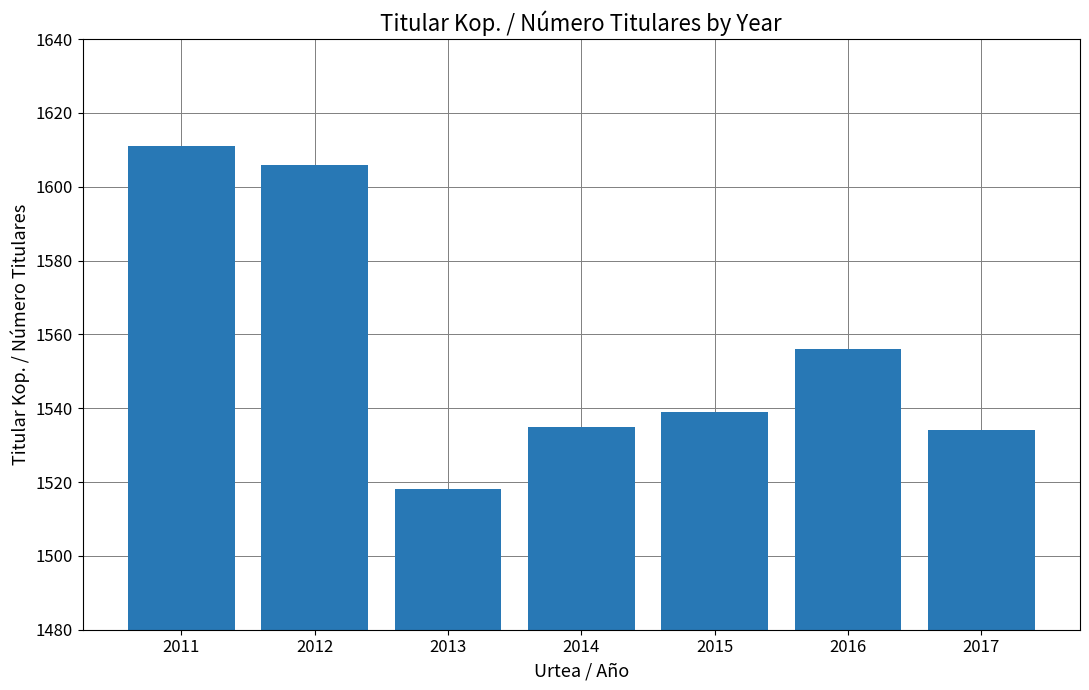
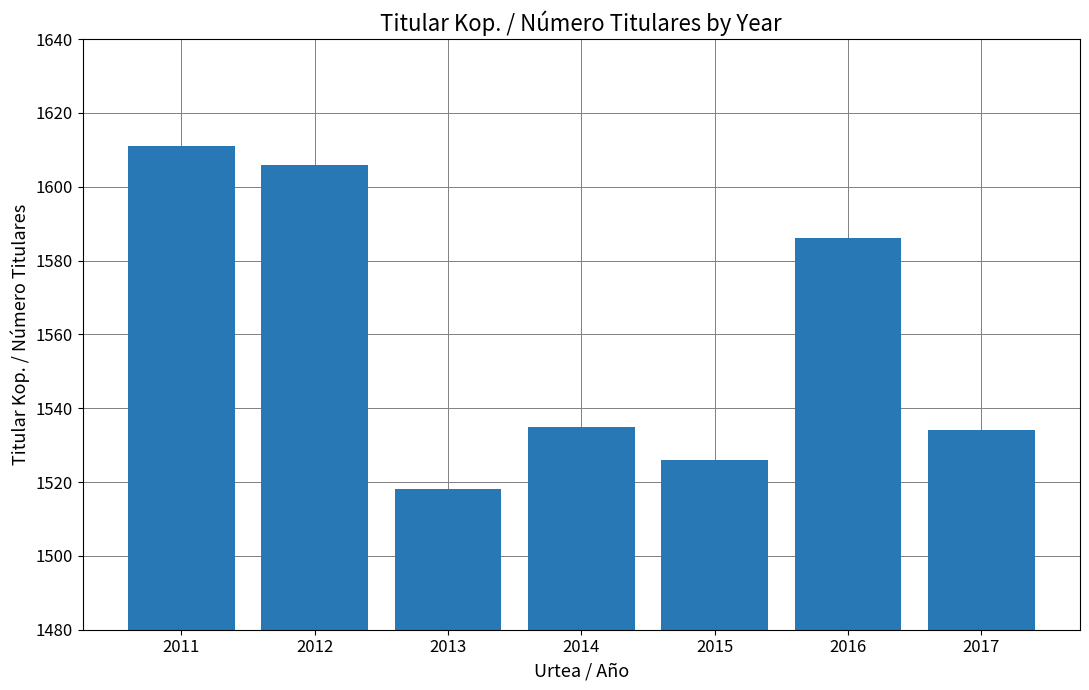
2015: 1539 -> 1526
2016: 1556 -> 1586
